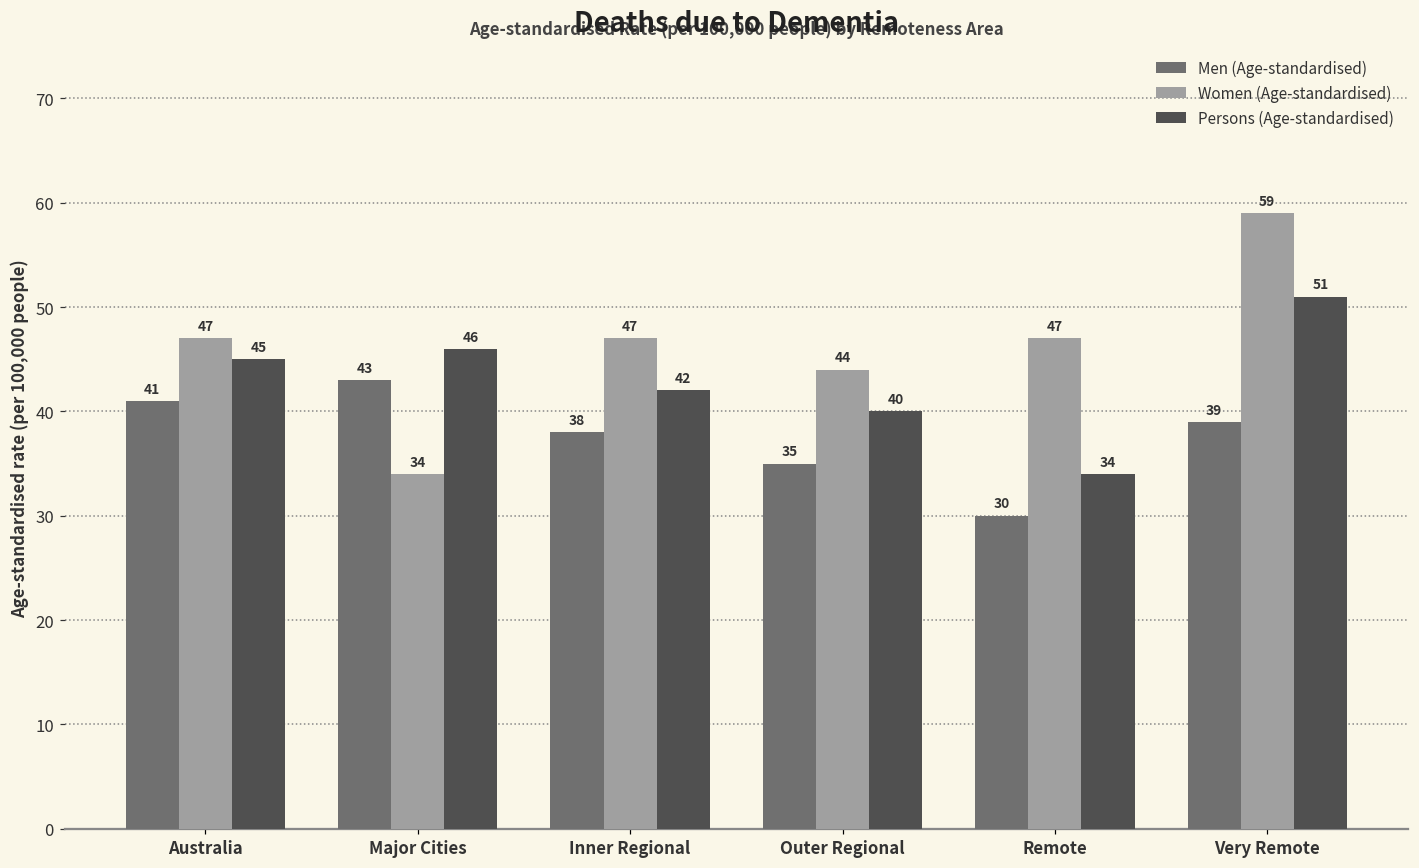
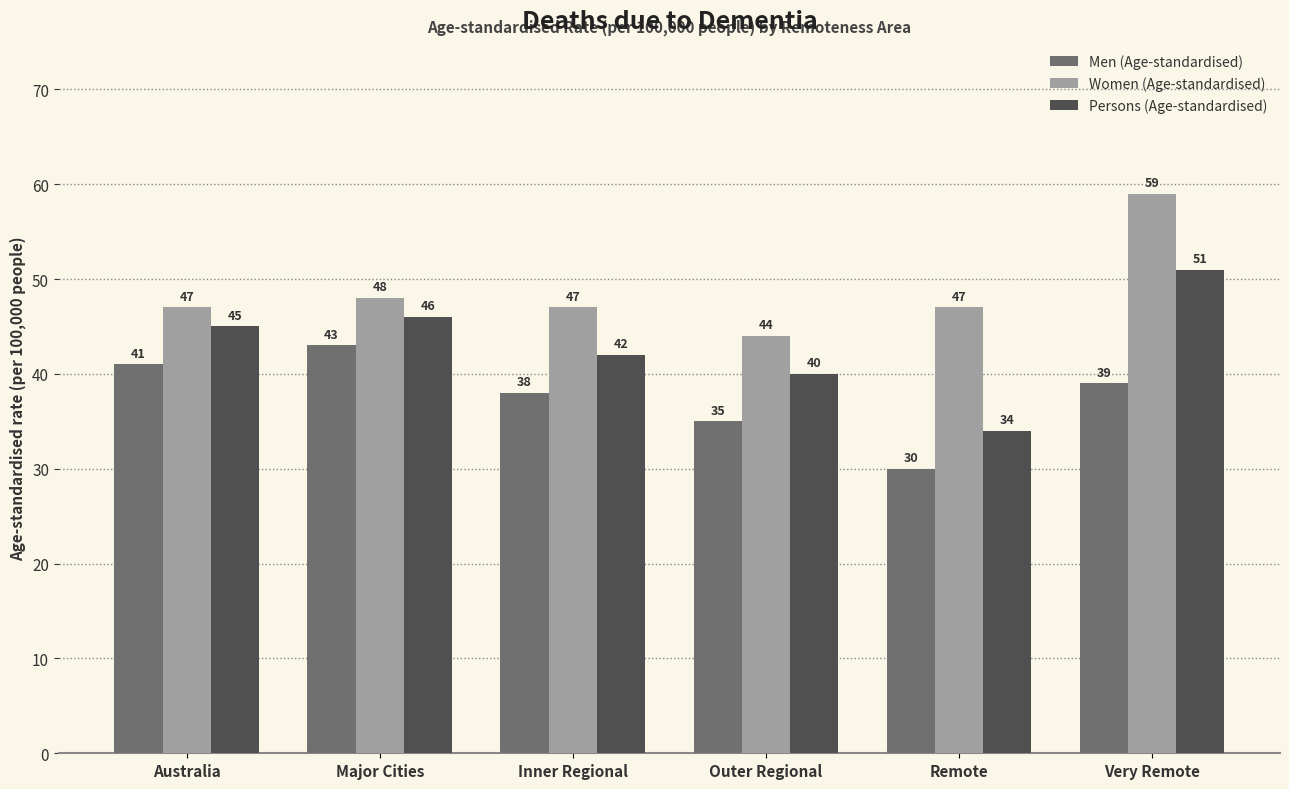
Women (Age-standardised), Major Cities: 34 -> 48
